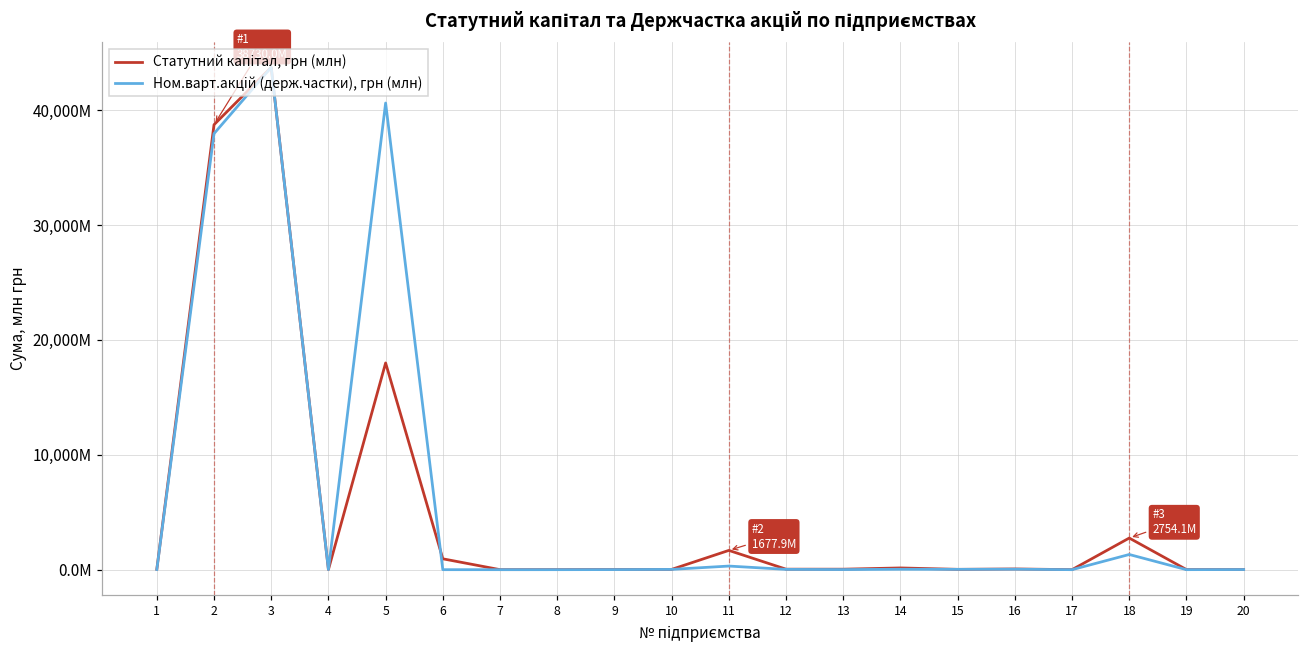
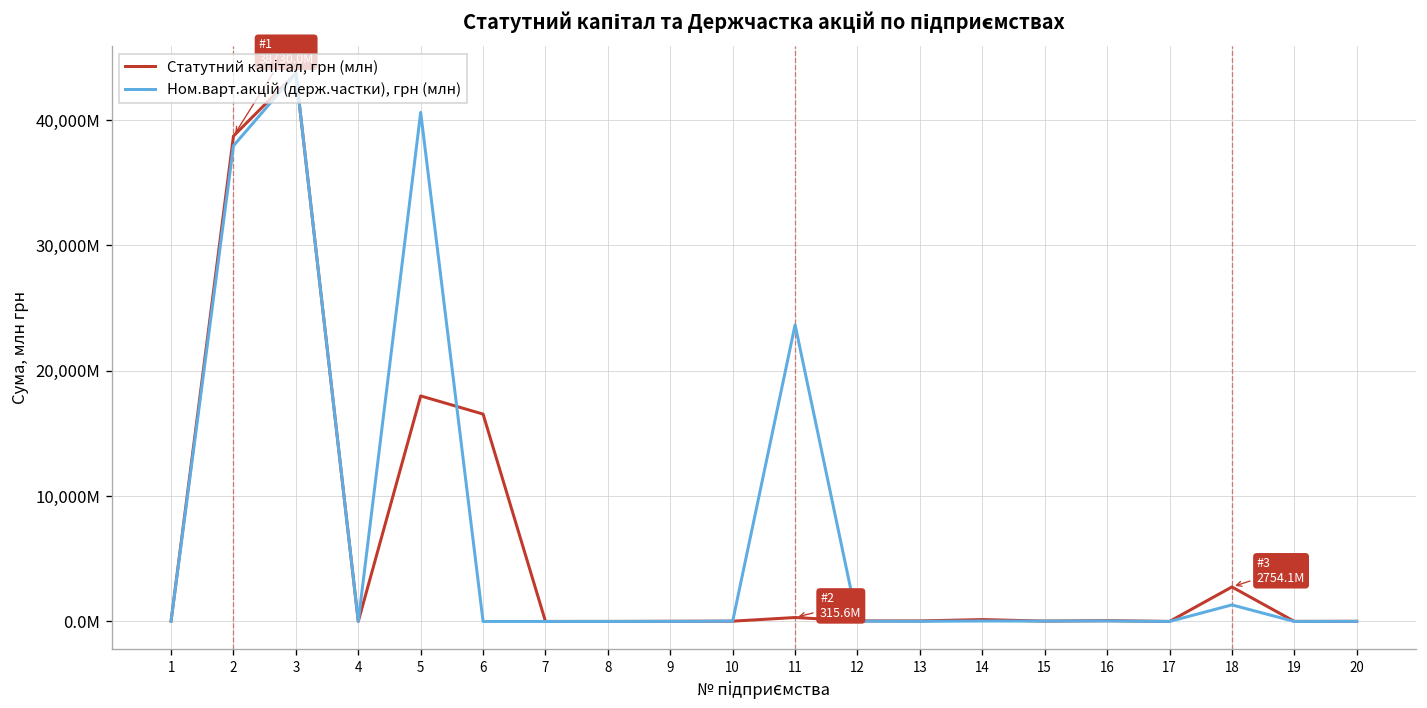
Статутний капітал, грн (млн), 6: 900,000,000 -> 16,500,000,000
Статутний капітал, грн (млн), 11: 1677.9M -> 315.6M
Ном.варт.акцій (держ.частки), грн (млн), 11: 300,000,000 -> 23,700,000,000
